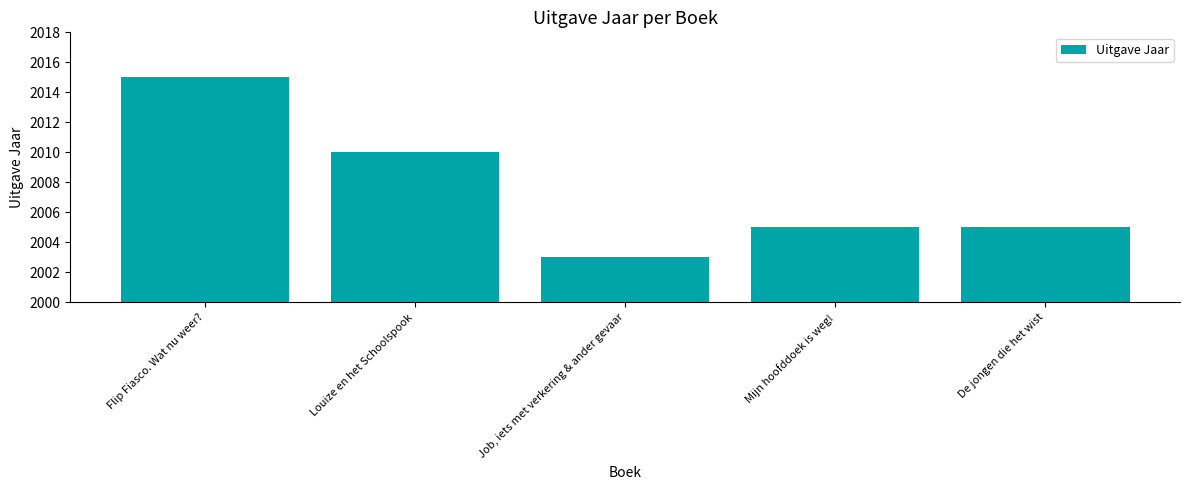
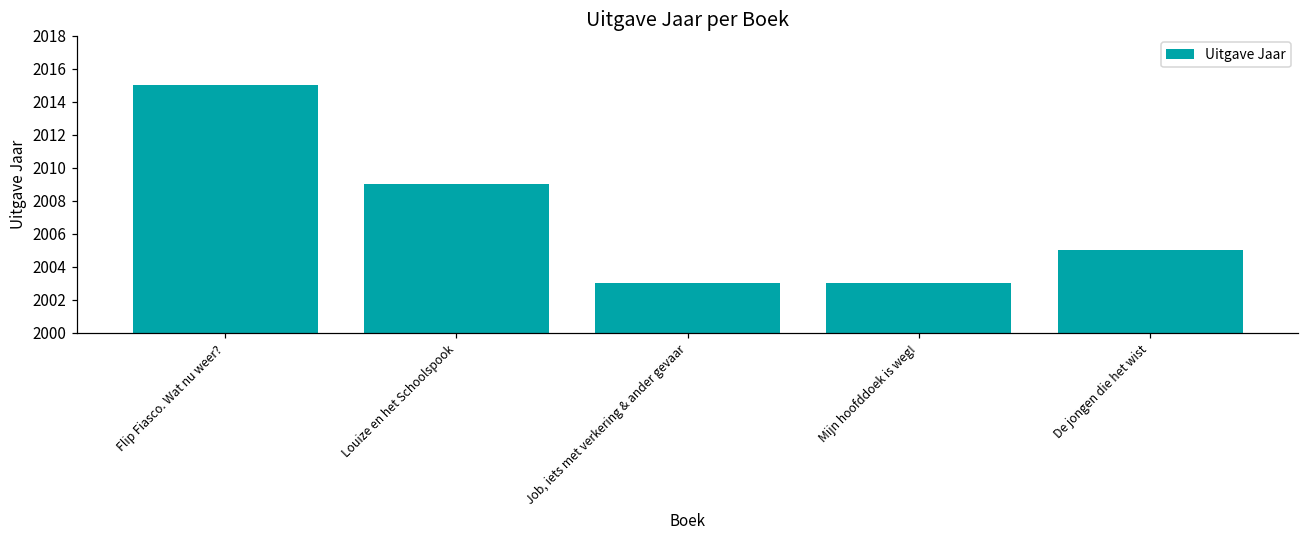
Louize en het Schoolspook: 2010 -> 2009
Mijn hoofddoek is weg!: 2005 -> 2003
